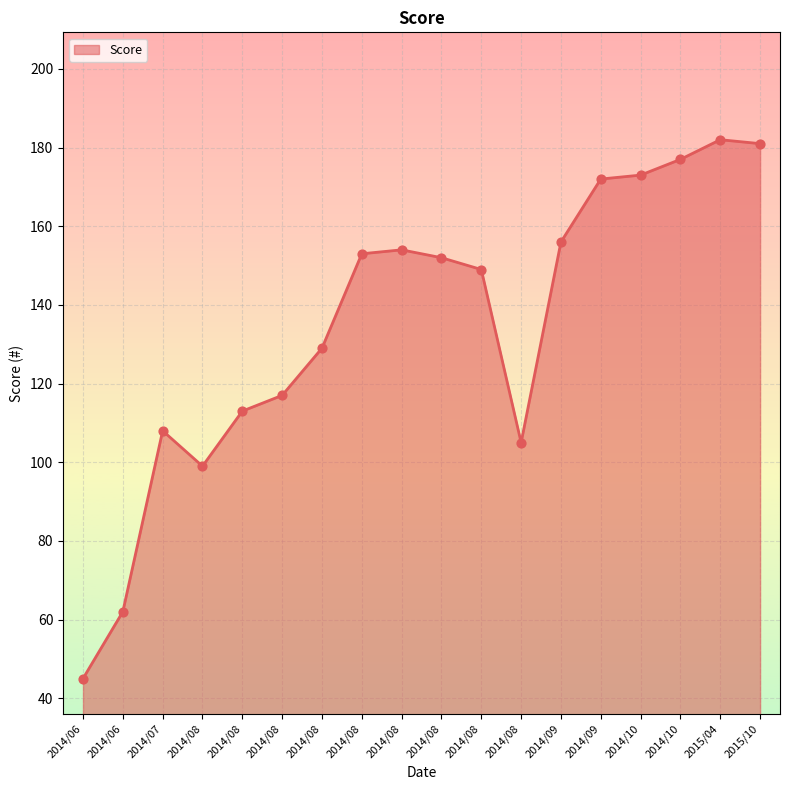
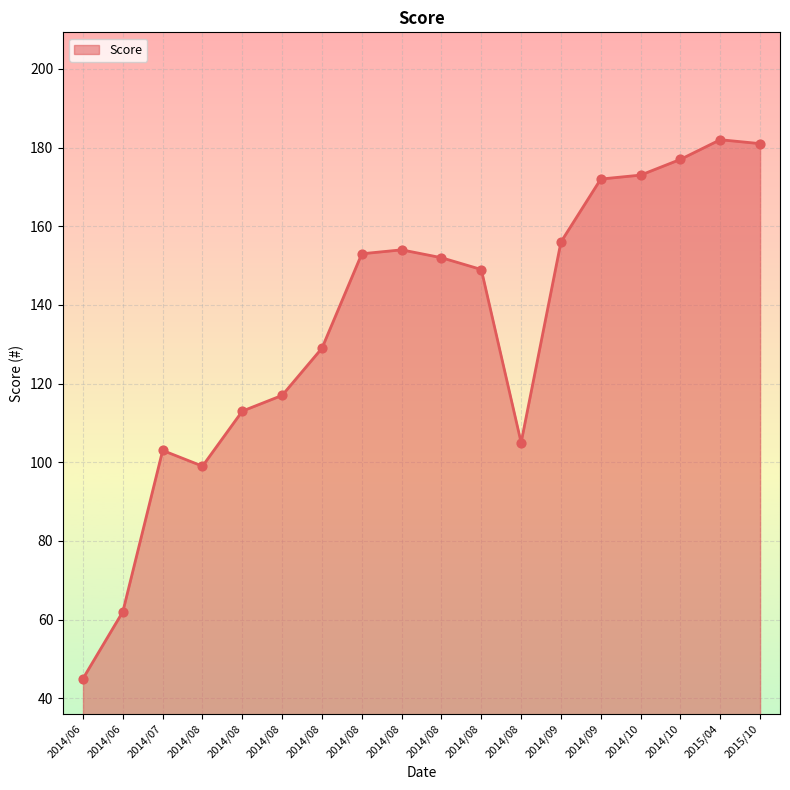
2014/07: 108 -> 103
